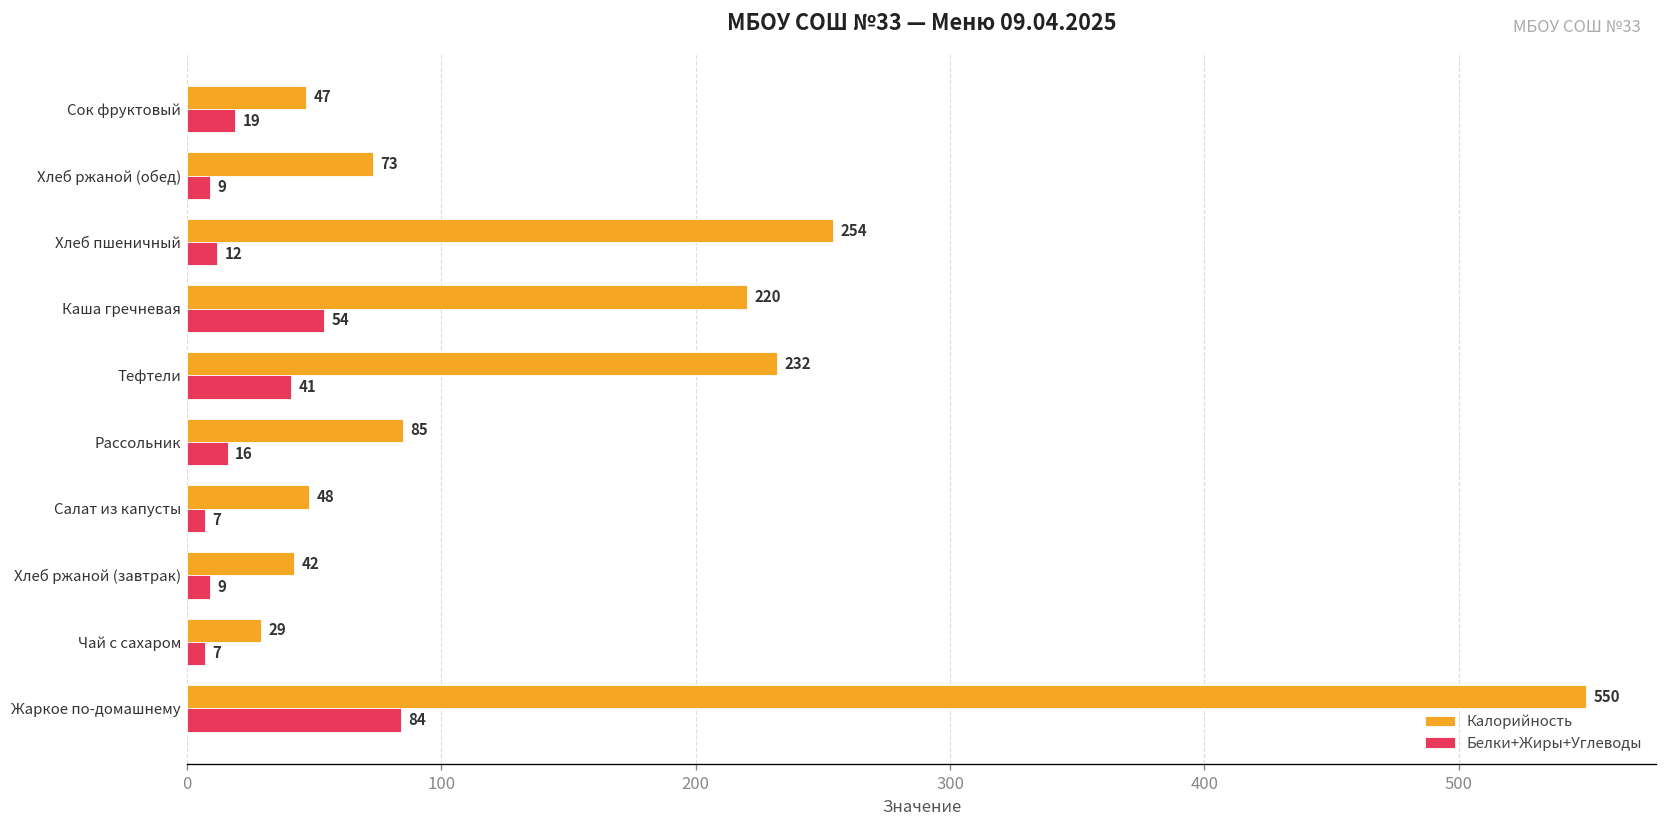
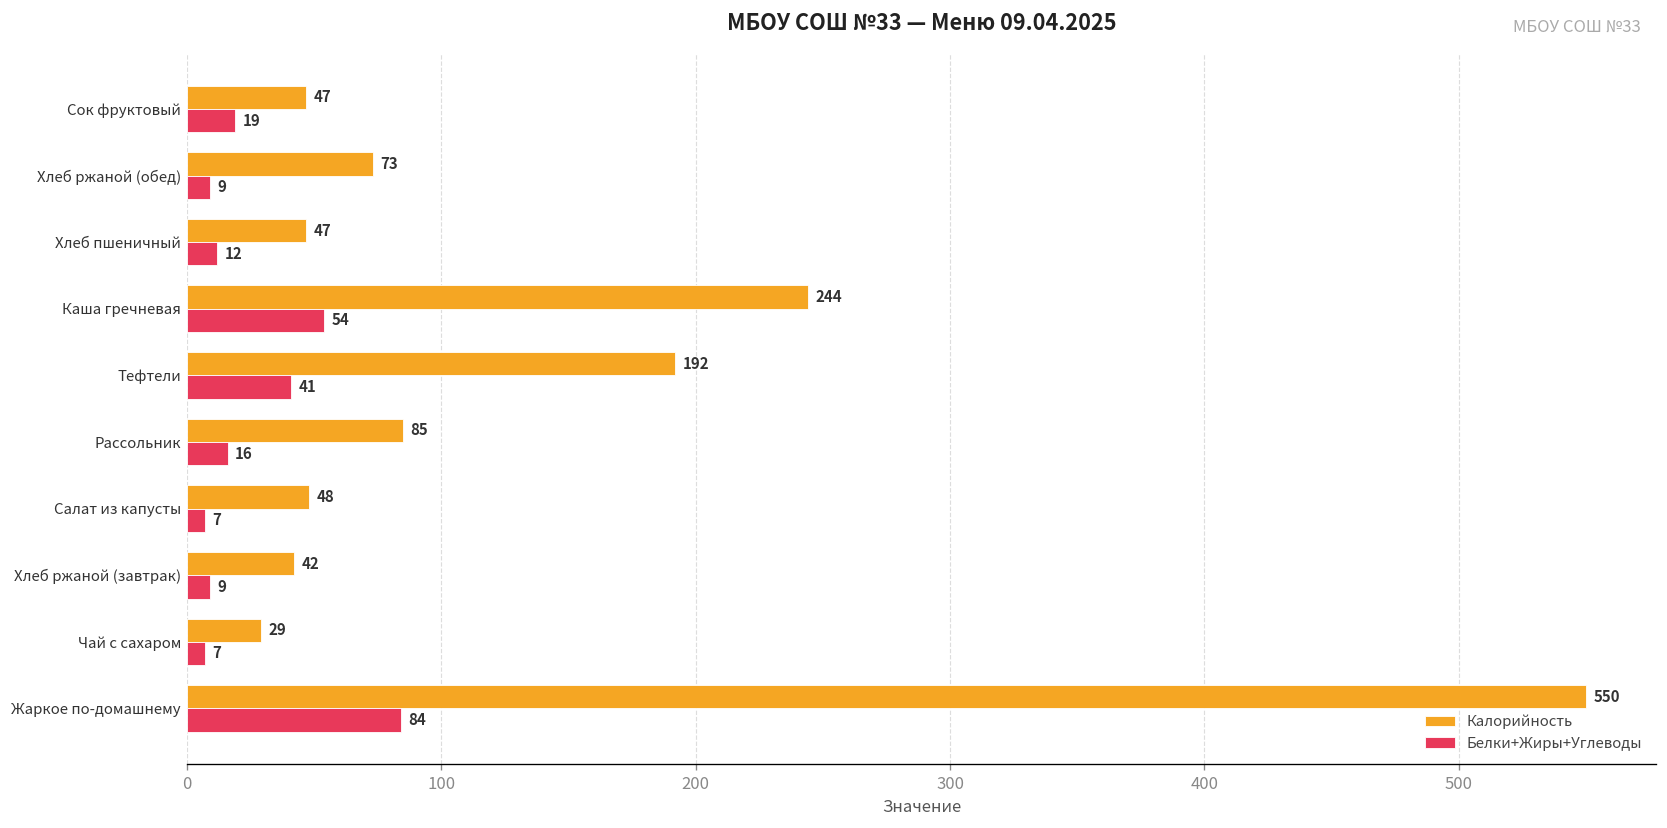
Калорийность, Хлеб пшеничный: 254 -> 47
Калорийность, Каша гречневая: 220 -> 244
Калорийность, Тефтели: 232 -> 192
